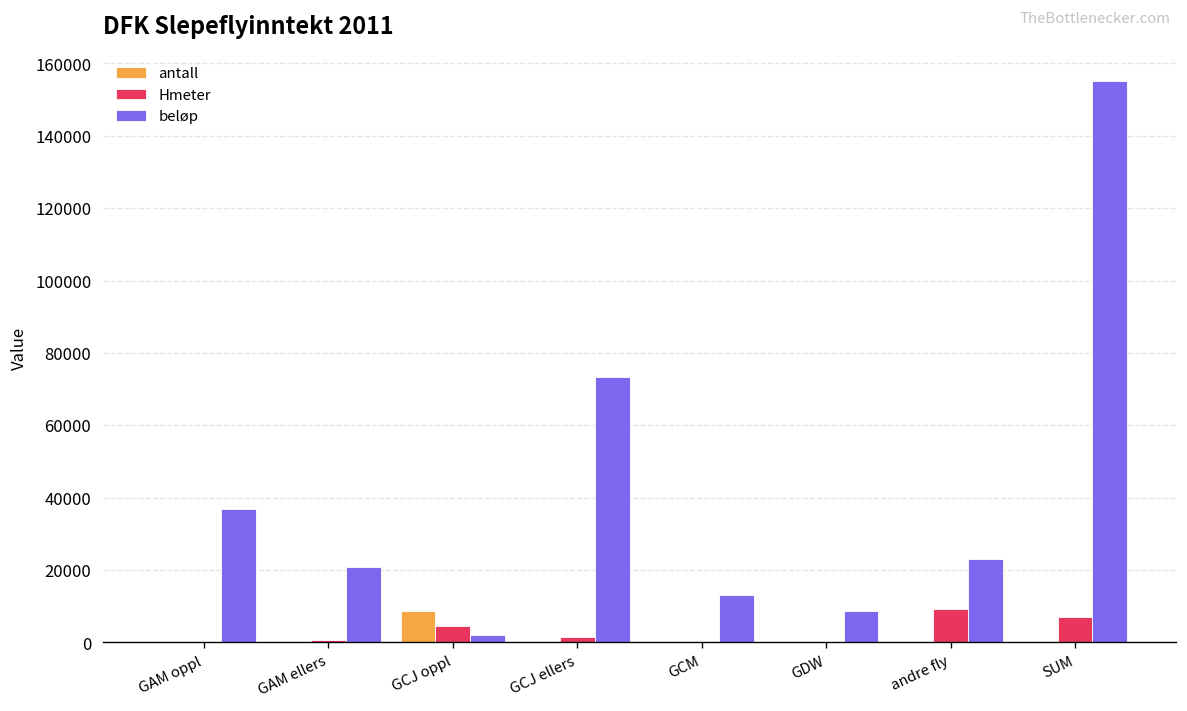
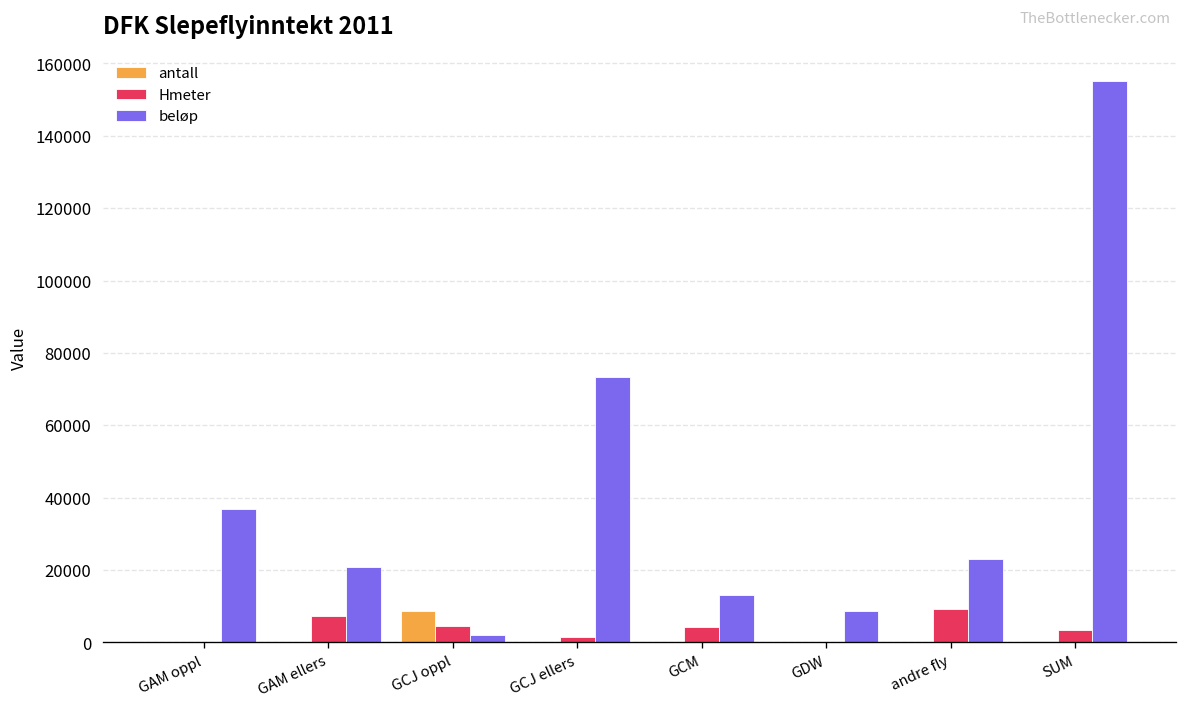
Hmeter, GAM ellers: 1000 -> 7000
Hmeter, GCM: 0 -> 4000
Hmeter, SUM: 7000 -> 3000
